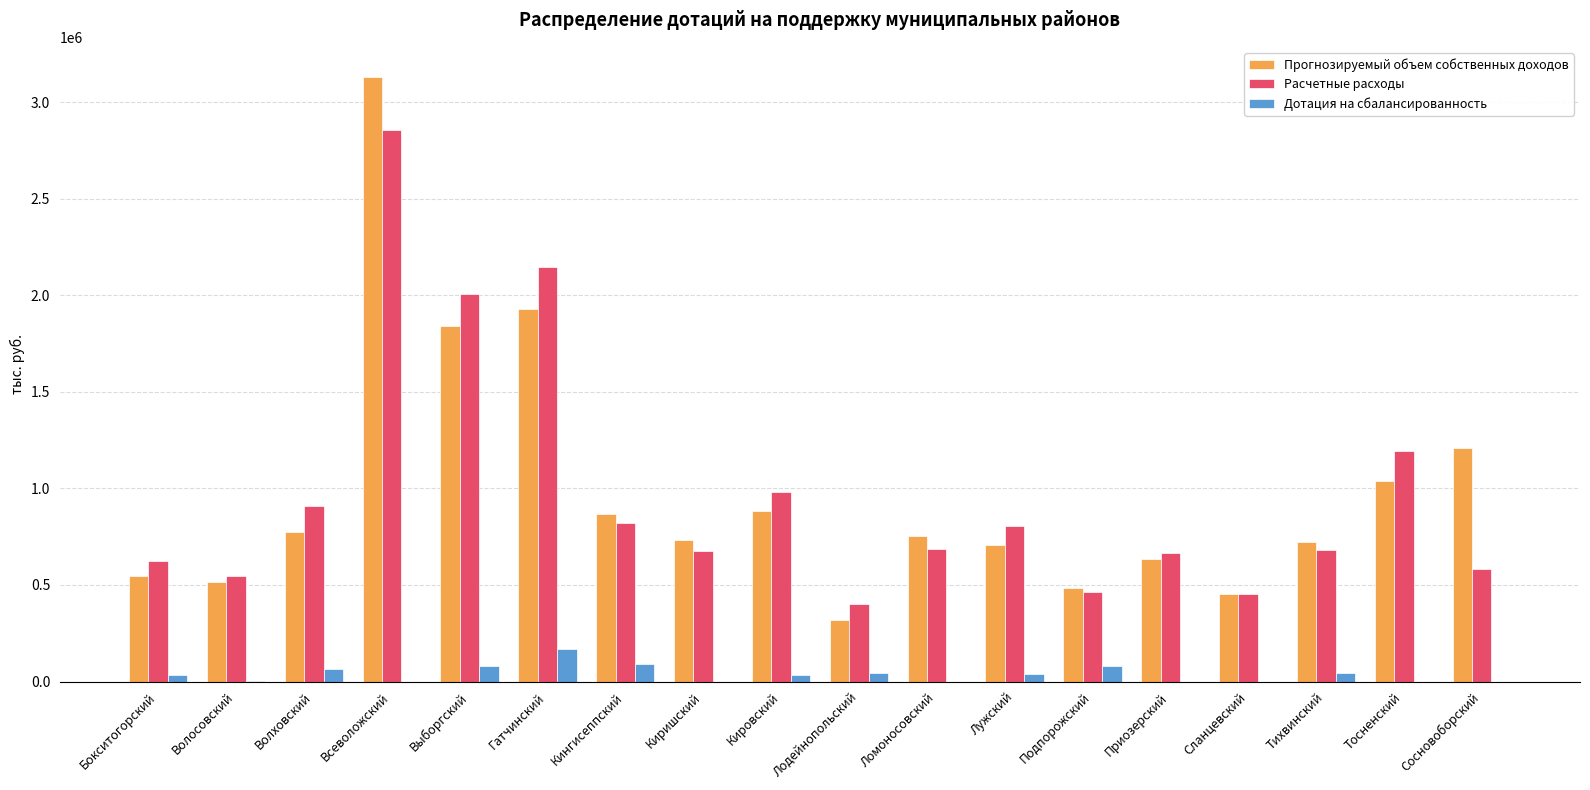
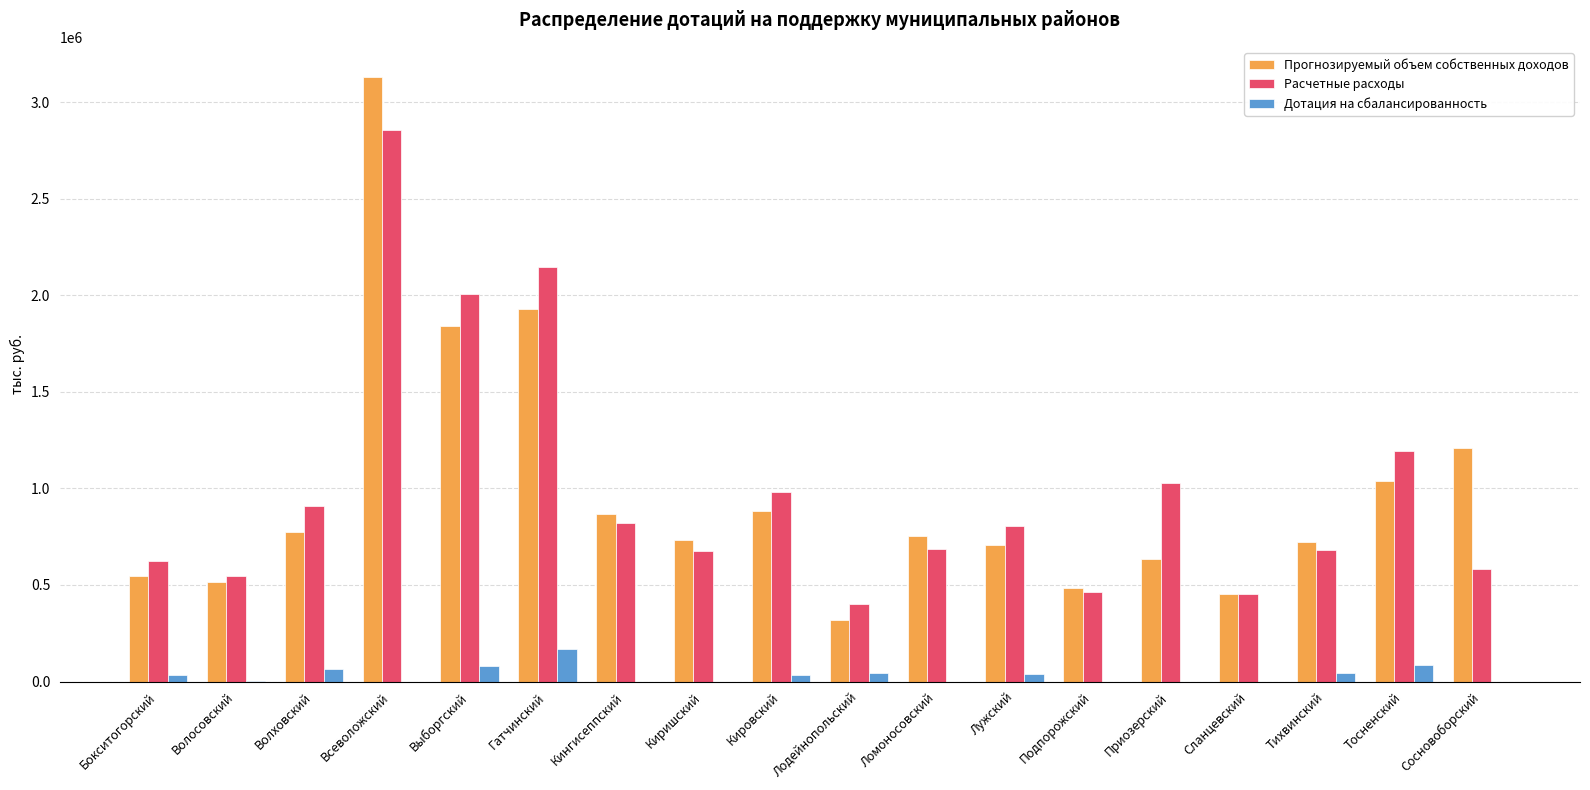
Дотация на сбалансированность, Кингисеппский: 90000 -> 0
Дотация на сбалансированность, Подпорожский: 80000 -> 0
Расчетные расходы, Приозерский: 670000 -> 1030000
Дотация на сбалансированность, Тосненский: 0 -> 90000
